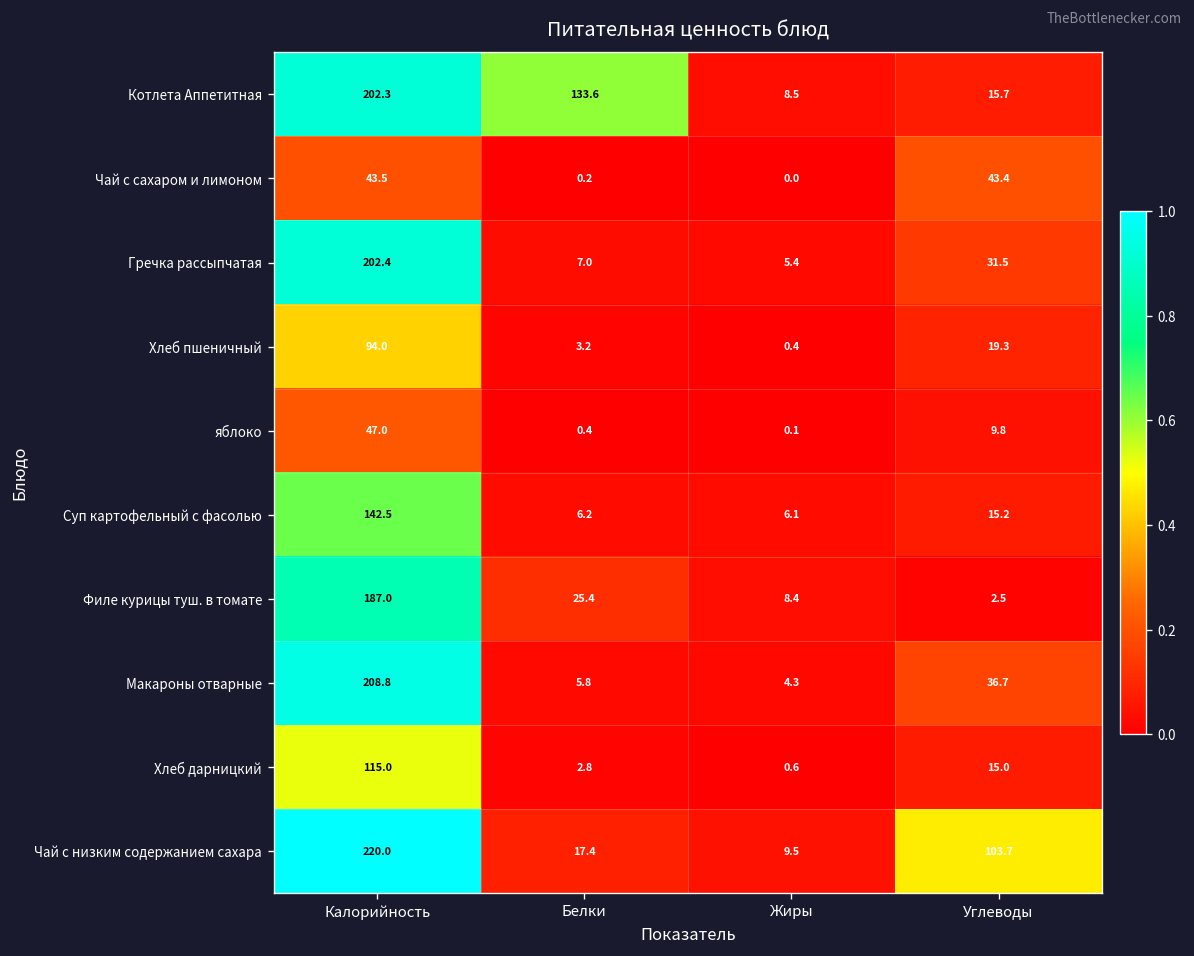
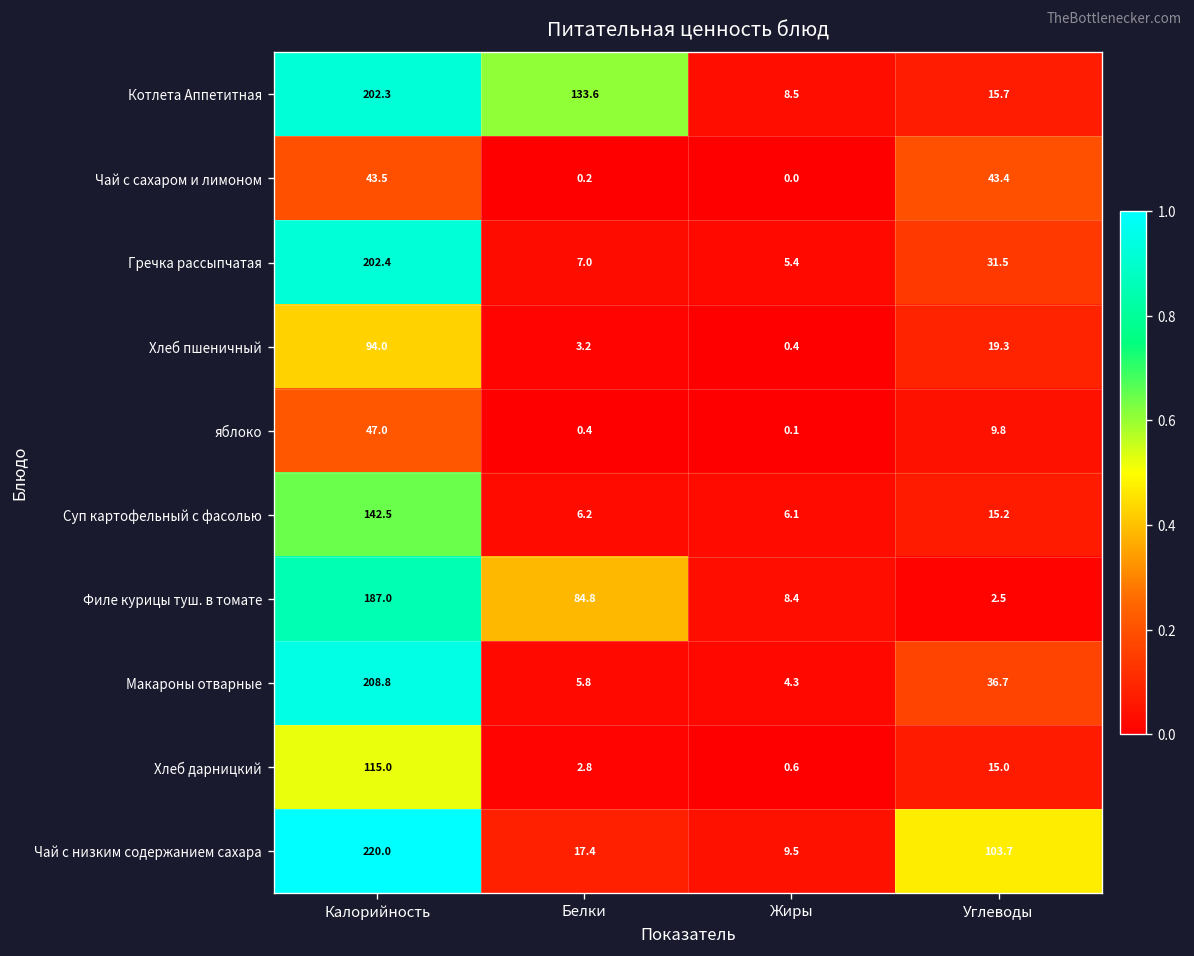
Филе курицы туш. в томате, Белки: 25.4 -> 84.8
